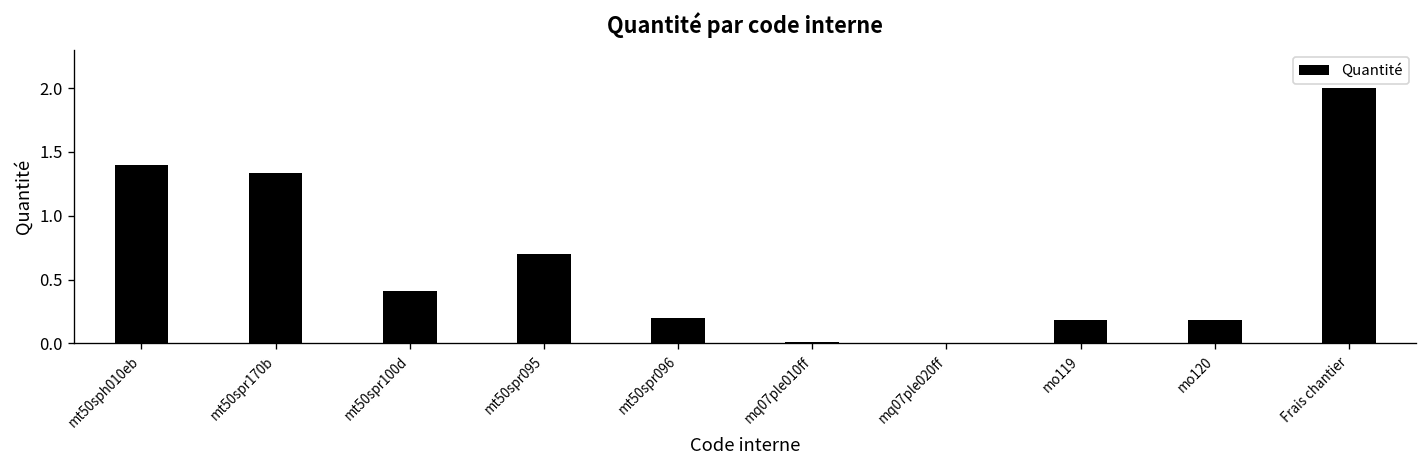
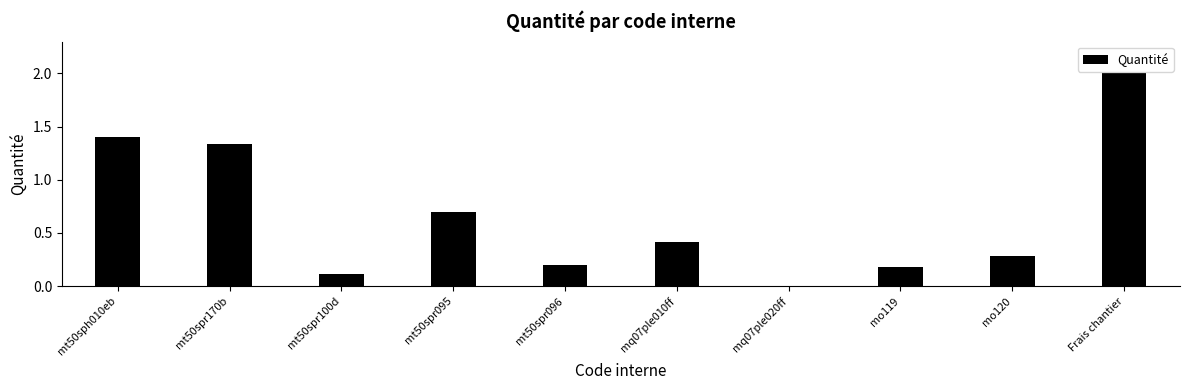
mt50spr100d: 0.41 -> 0.11
mq07ple010ff: 0.01 -> 0.41
mo120: 0.18 -> 0.28
